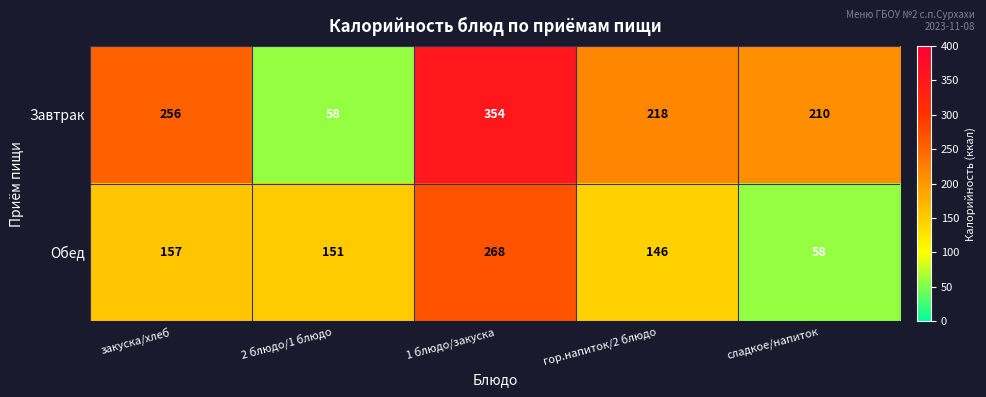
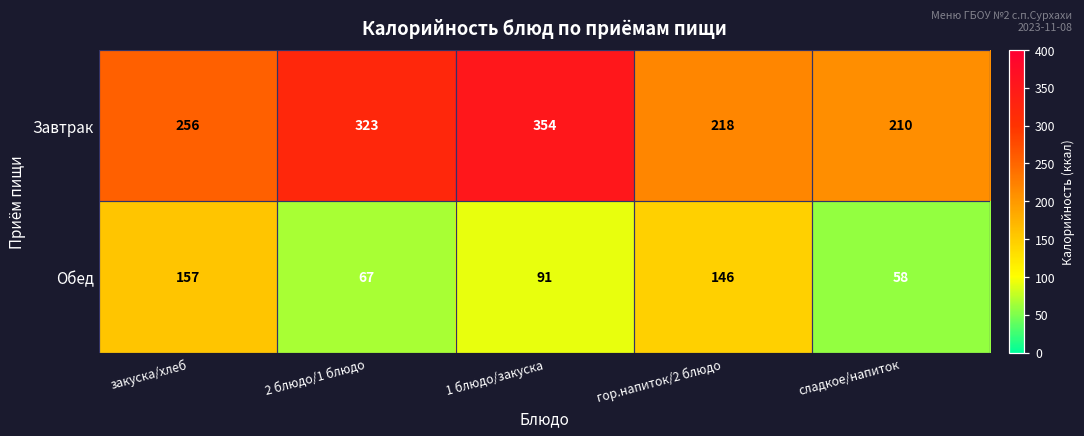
Завтрак, 2 блюдо/1 блюдо: 58 -> 323
Обед, 2 блюдо/1 блюдо: 151 -> 67
Обед, 1 блюдо/закуска: 268 -> 91
